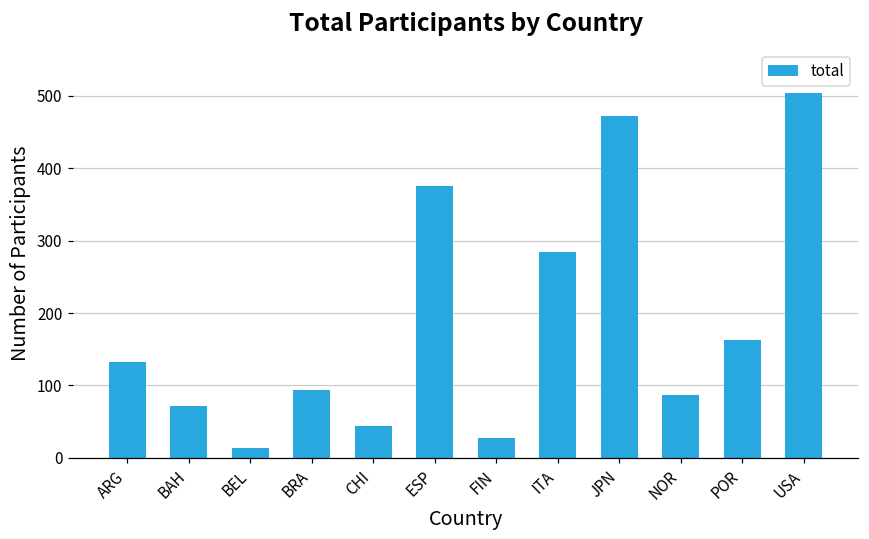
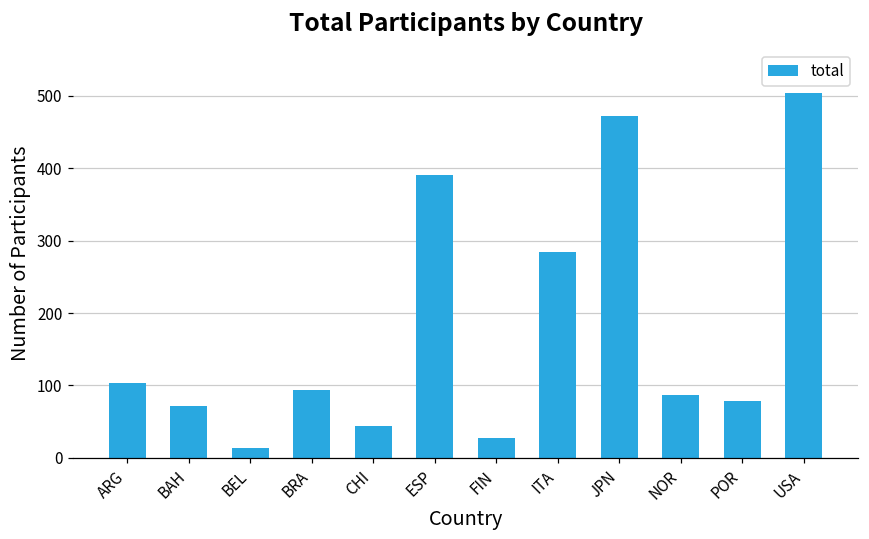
ARG: 130 -> 100
ESP: 380 -> 390
POR: 160 -> 80
